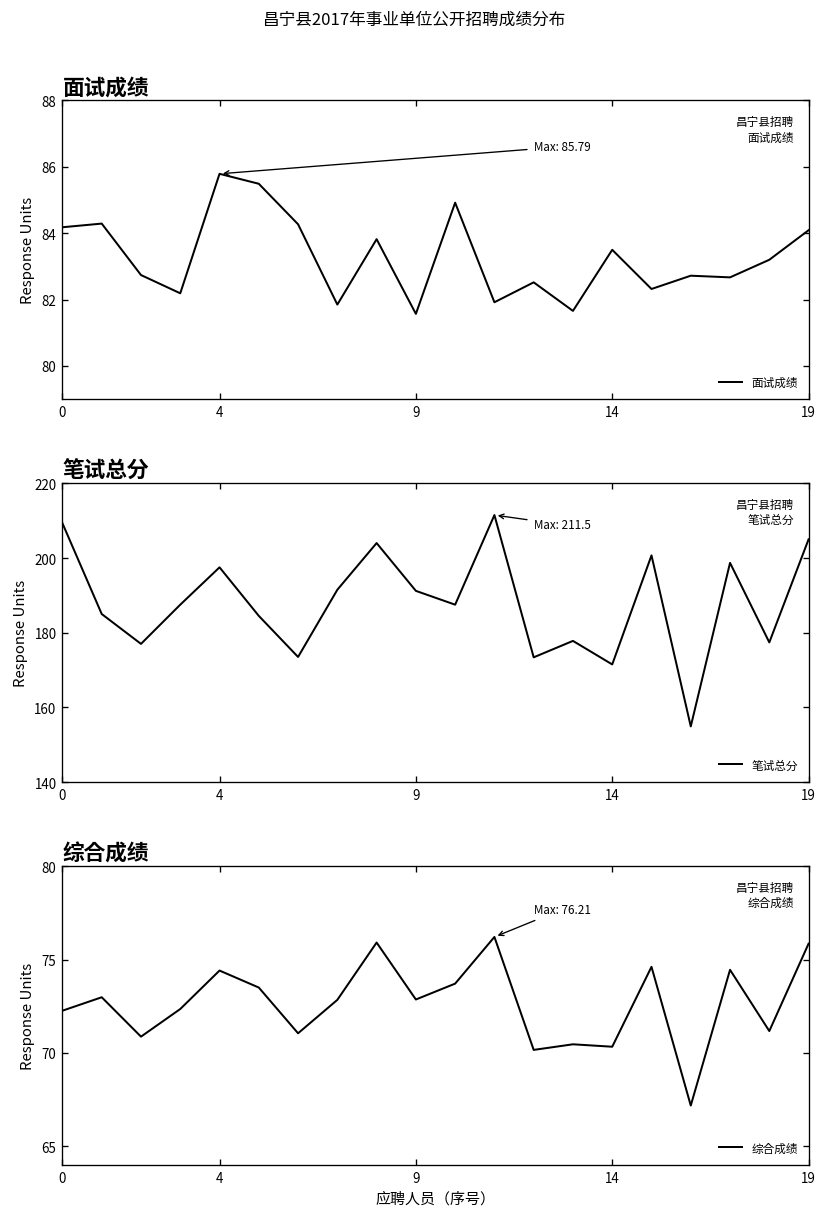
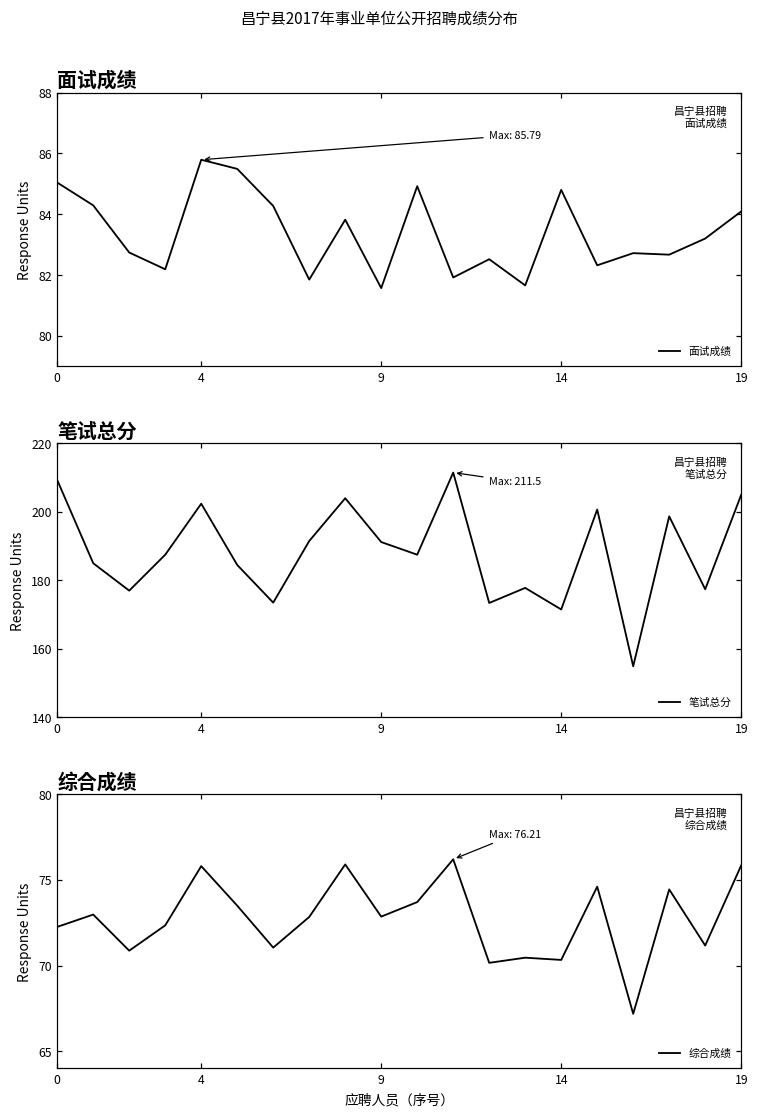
面试成绩, 0: 84.2 -> 85.0
面试成绩, 14: 83.5 -> 84.8
笔试总分, 4: 198 -> 202
综合成绩, 4: 74.4 -> 75.8
